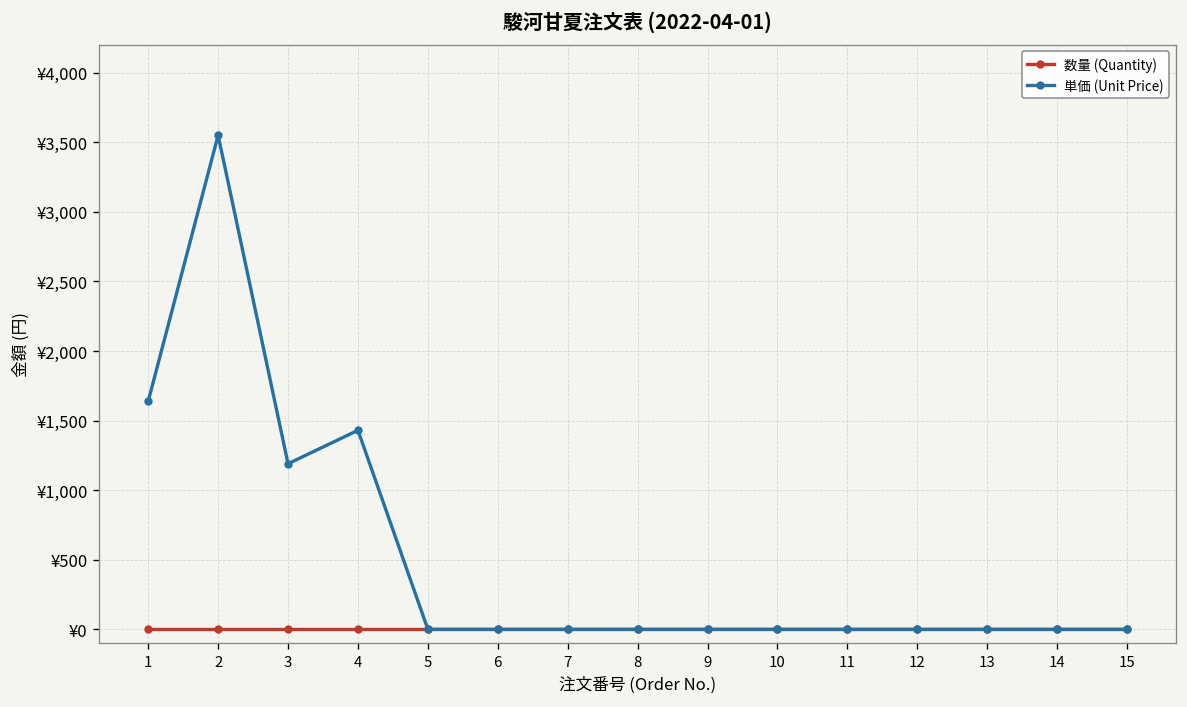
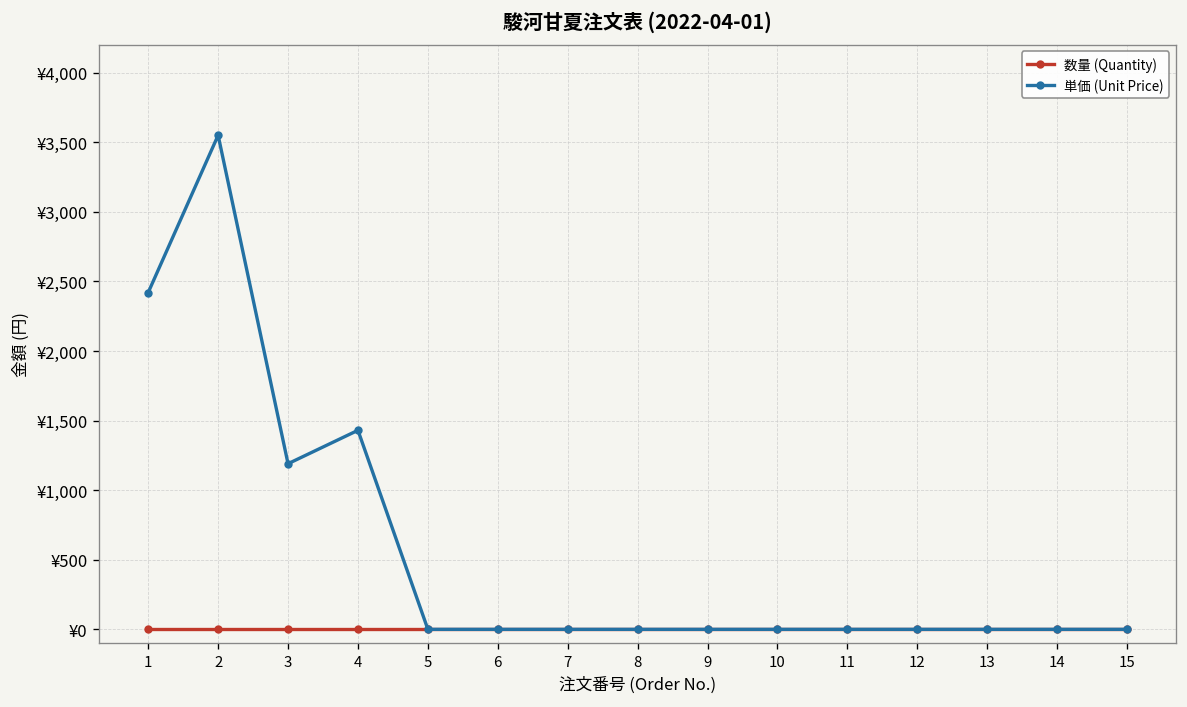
単価 (Unit Price), 1: ¥1,640 -> ¥2,420
